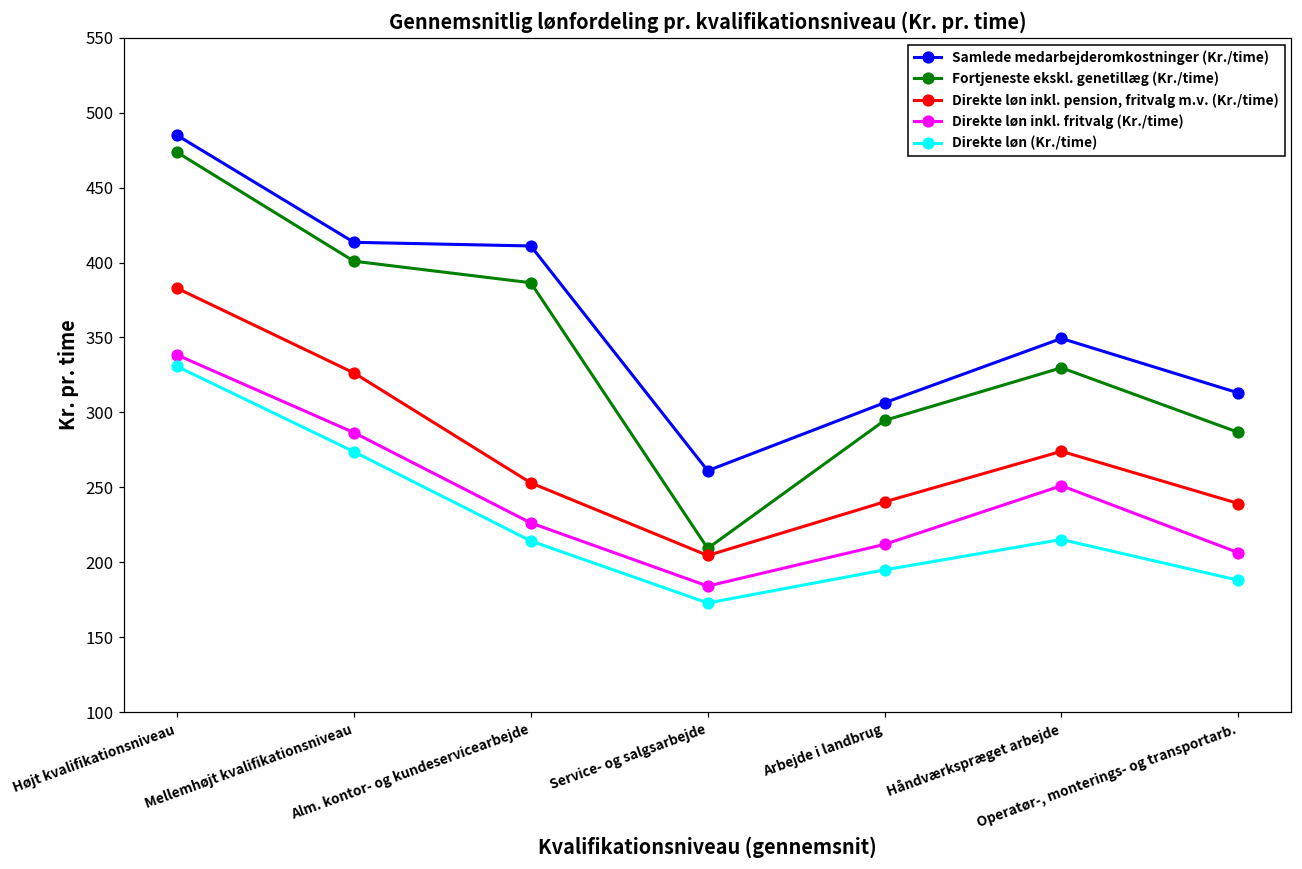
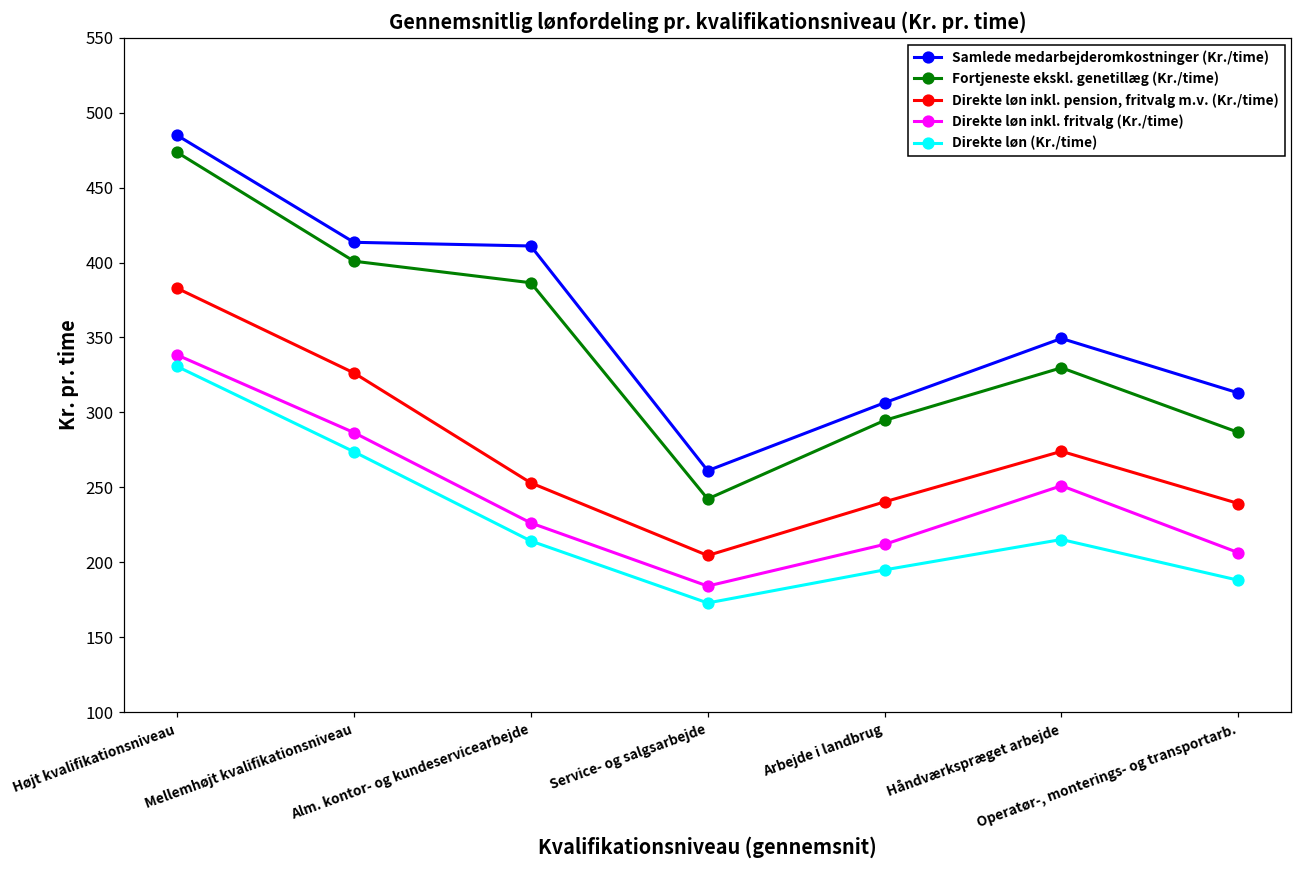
Fortjeneste ekskl. genetillæg (Kr./time), Service- og salgsarbejde: 209 -> 242
